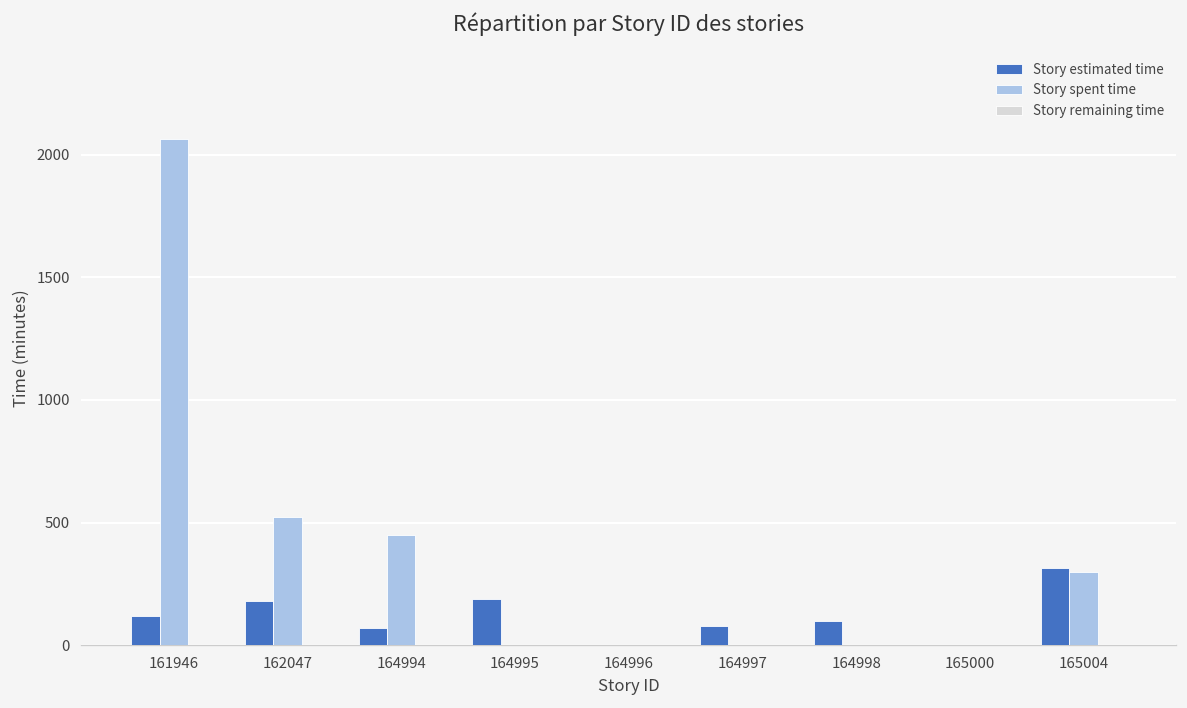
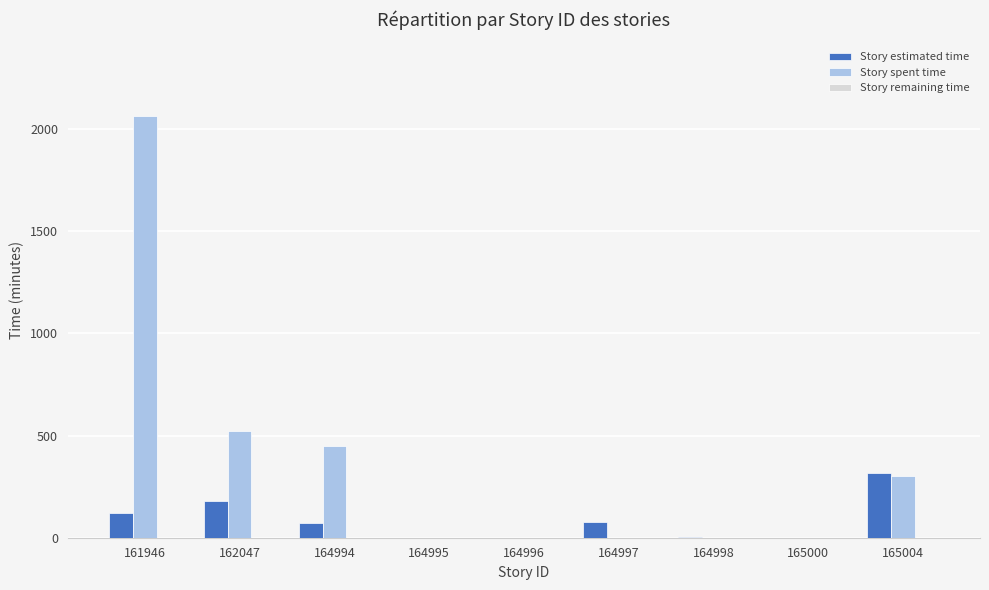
Story estimated time, 164995: 190 -> 0
Story estimated time, 164998: 100 -> 10
